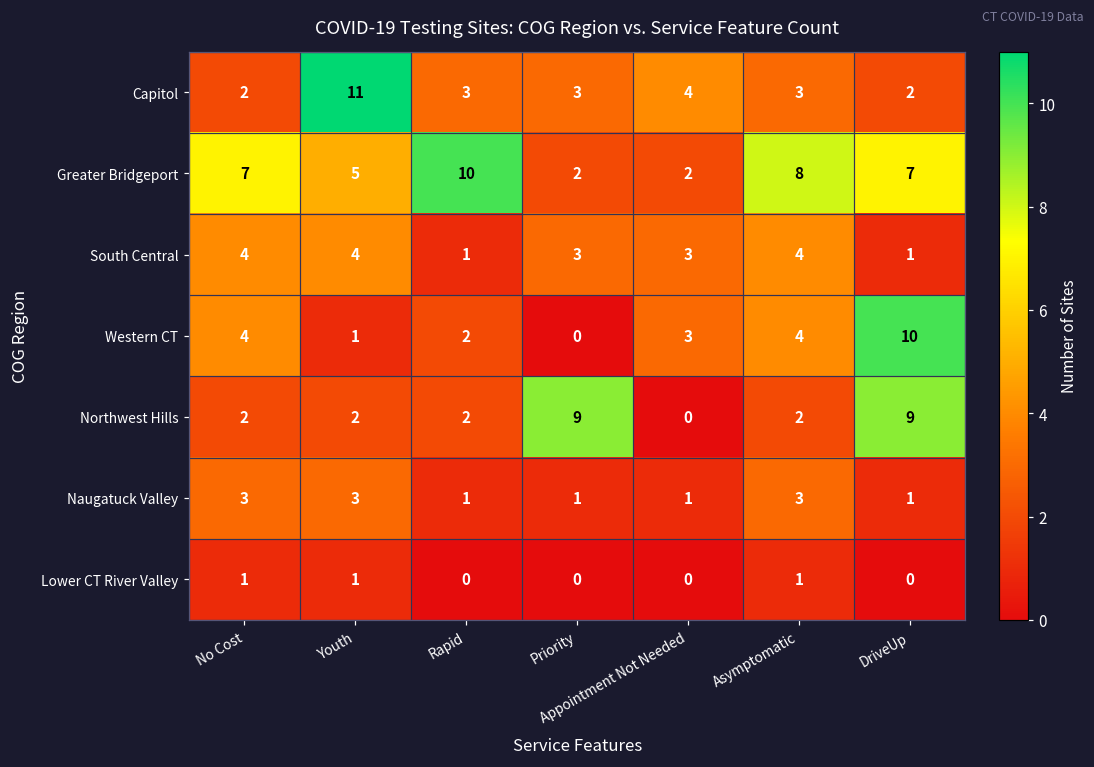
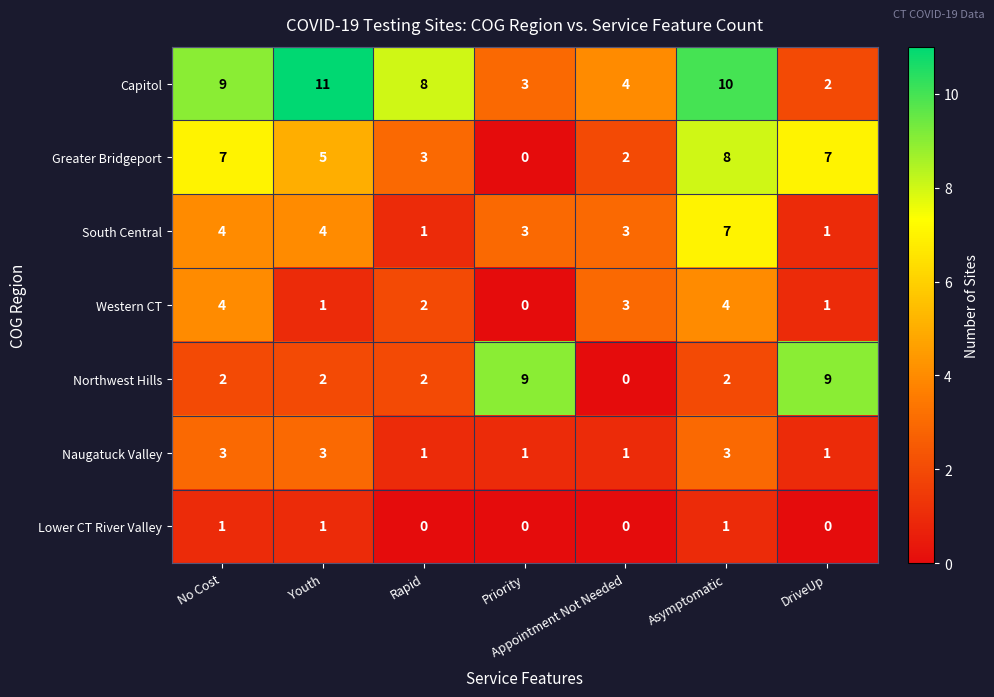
Capitol, No Cost: 2 -> 9
Capitol, Rapid: 3 -> 8
Capitol, Asymptomatic: 3 -> 10
Greater Bridgeport, Rapid: 10 -> 3
Greater Bridgeport, Priority: 2 -> 0
South Central, Asymptomatic: 4 -> 7
Western CT, DriveUp: 10 -> 1
